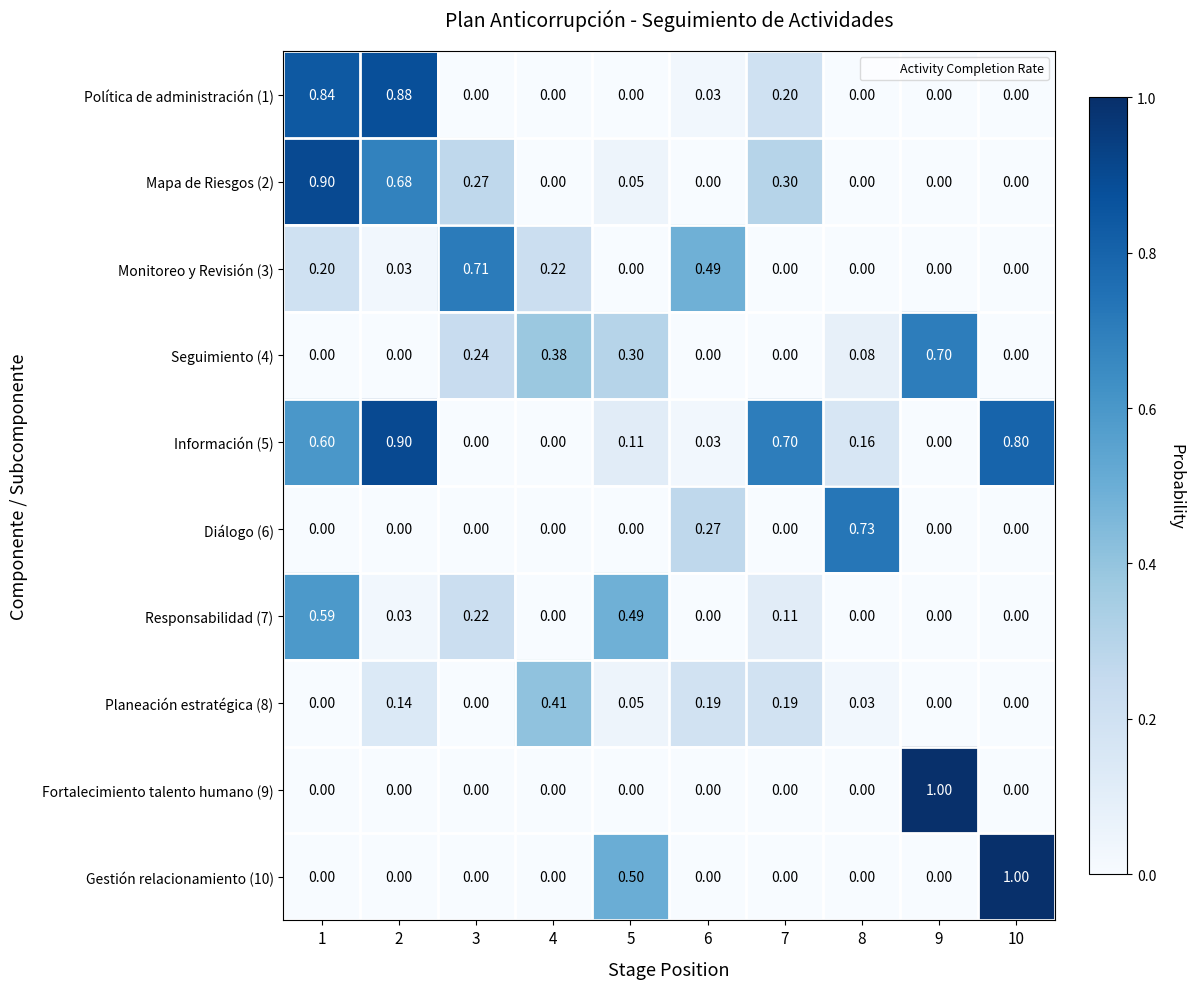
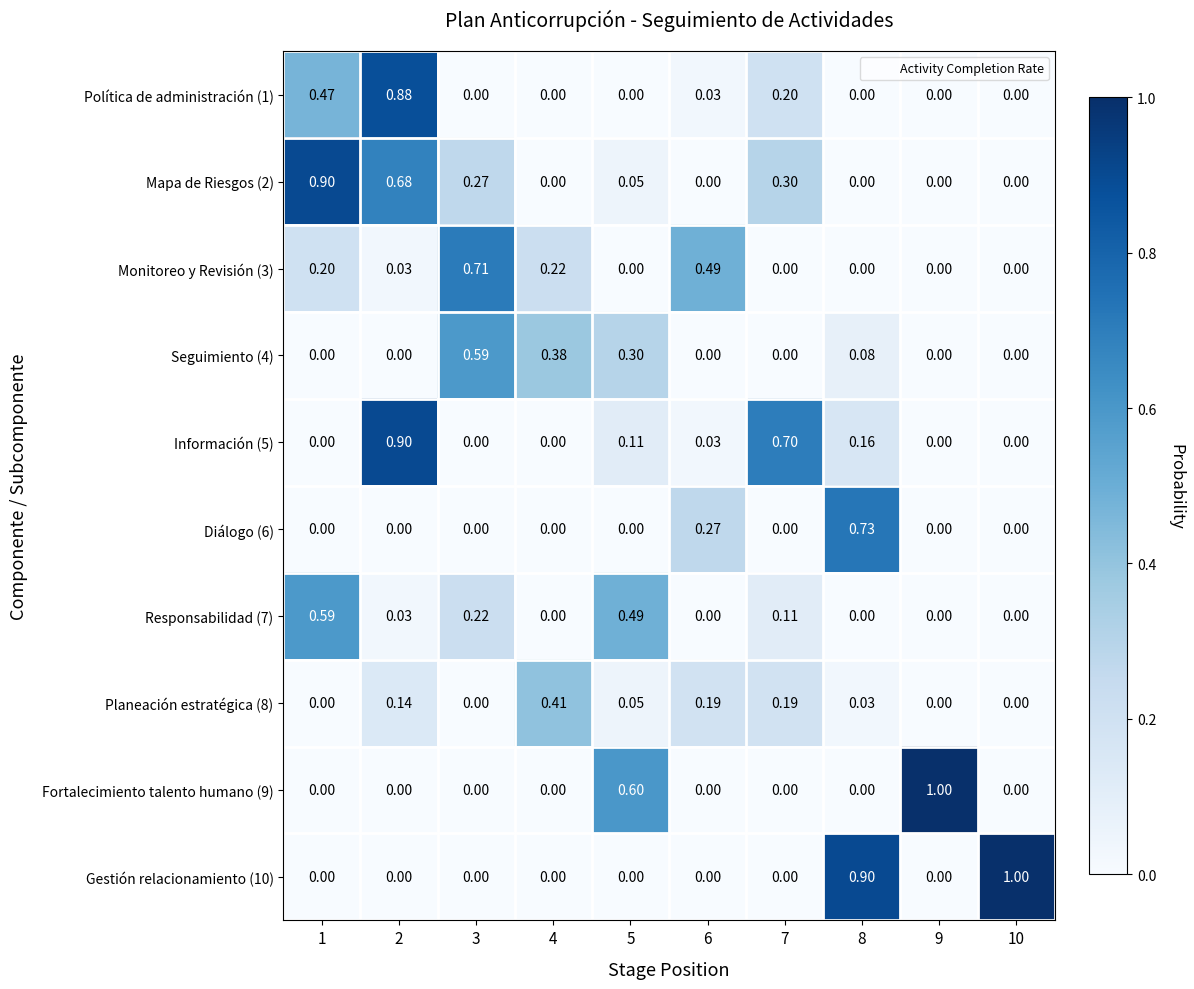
Política de administración (1), 1: 0.84 -> 0.47
Seguimiento (4), 3: 0.24 -> 0.59
Seguimiento (4), 9: 0.70 -> 0.00
Información (5), 1: 0.60 -> 0.00
Información (5), 10: 0.80 -> 0.00
Fortalecimiento talento humano (9), 5: 0.00 -> 0.60
Gestión relacionamiento (10), 5: 0.50 -> 0.00
Gestión relacionamiento (10), 8: 0.00 -> 0.90
